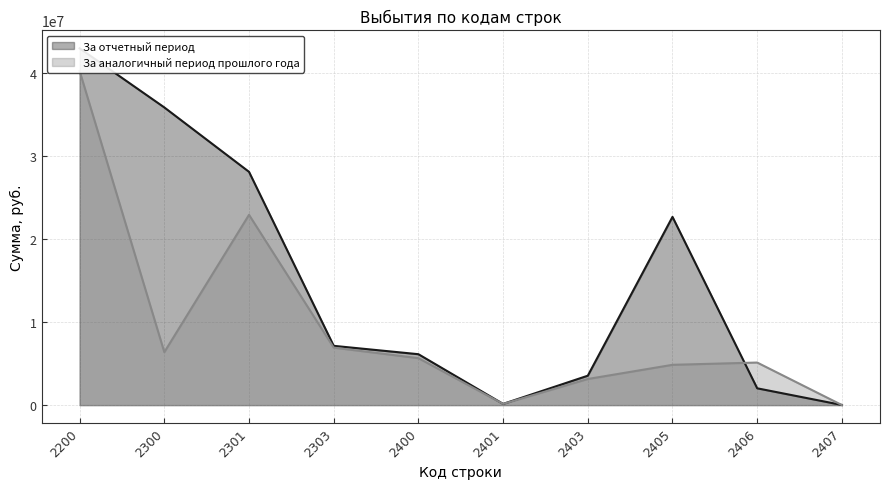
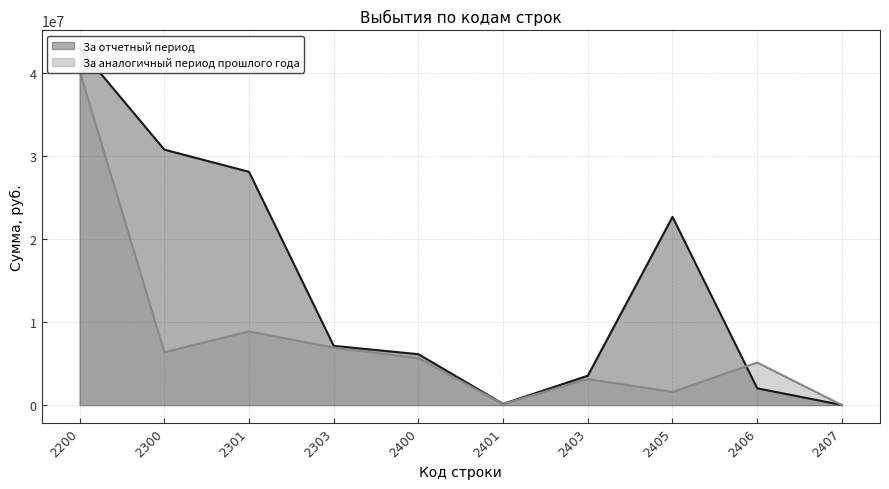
За отчетный период, 2300: 36000000 -> 31000000
За аналогичный период прошлого года, 2301: 23000000 -> 9000000
За аналогичный период прошлого года, 2405: 5000000 -> 2000000
